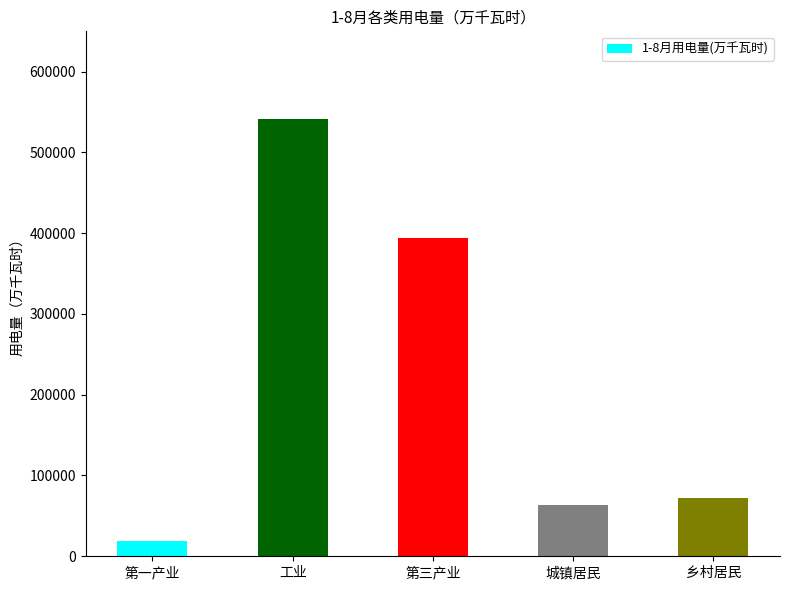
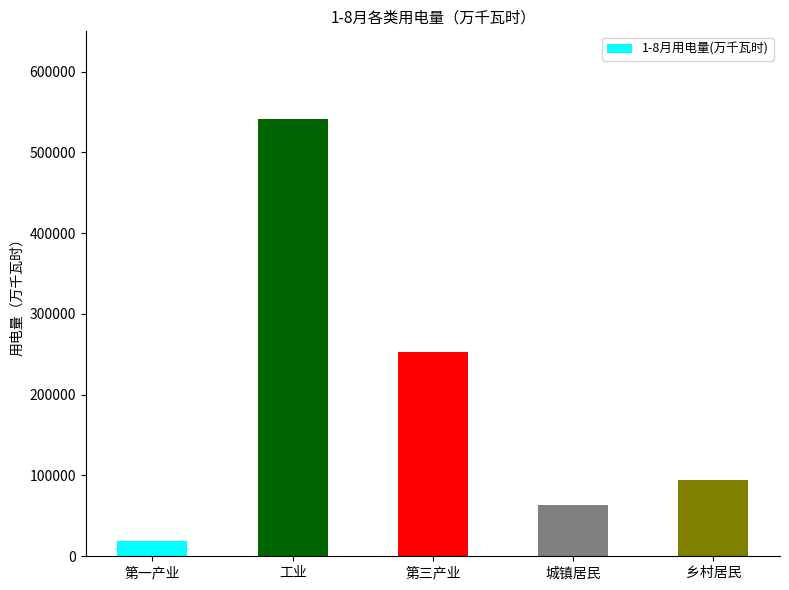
第三产业: 390000 -> 250000
乡村居民: 70000 -> 90000
